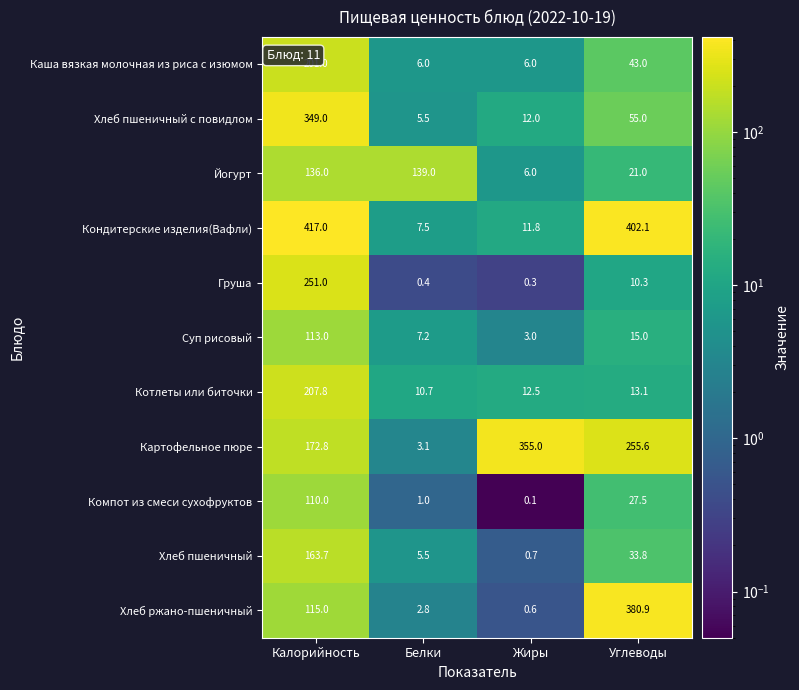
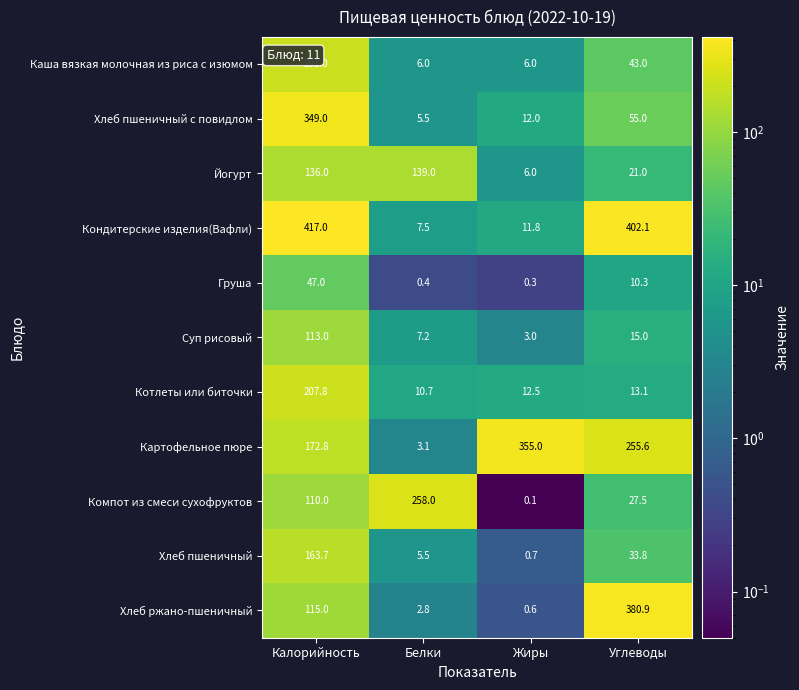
Груша, Калорийность: 251.0 -> 47.0
Компот из смеси сухофруктов, Белки: 1.0 -> 258.0
